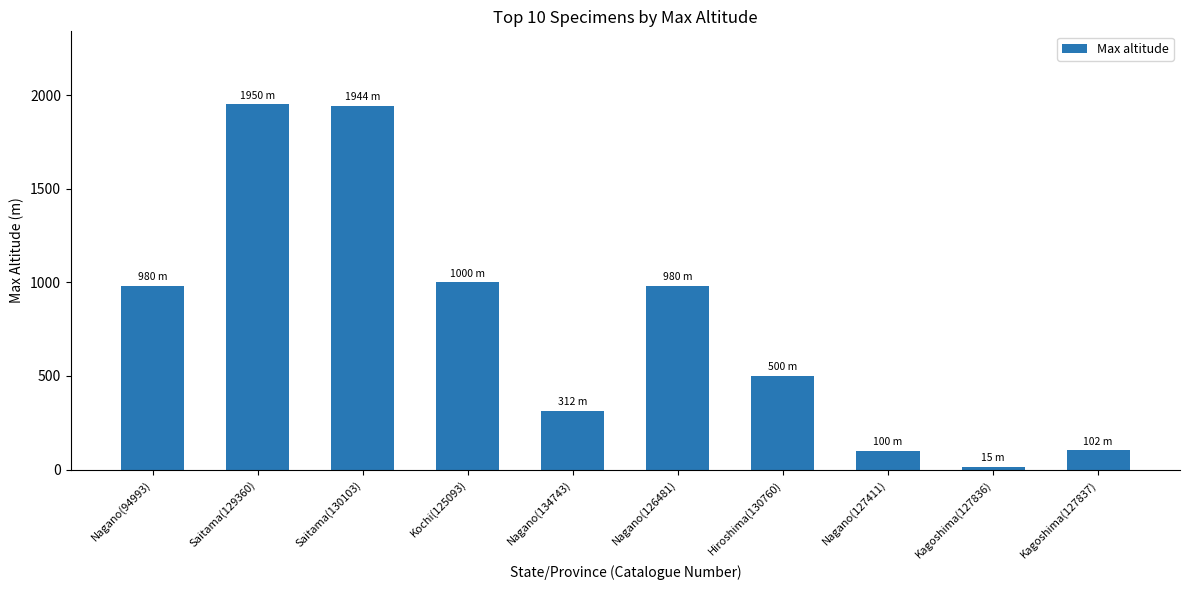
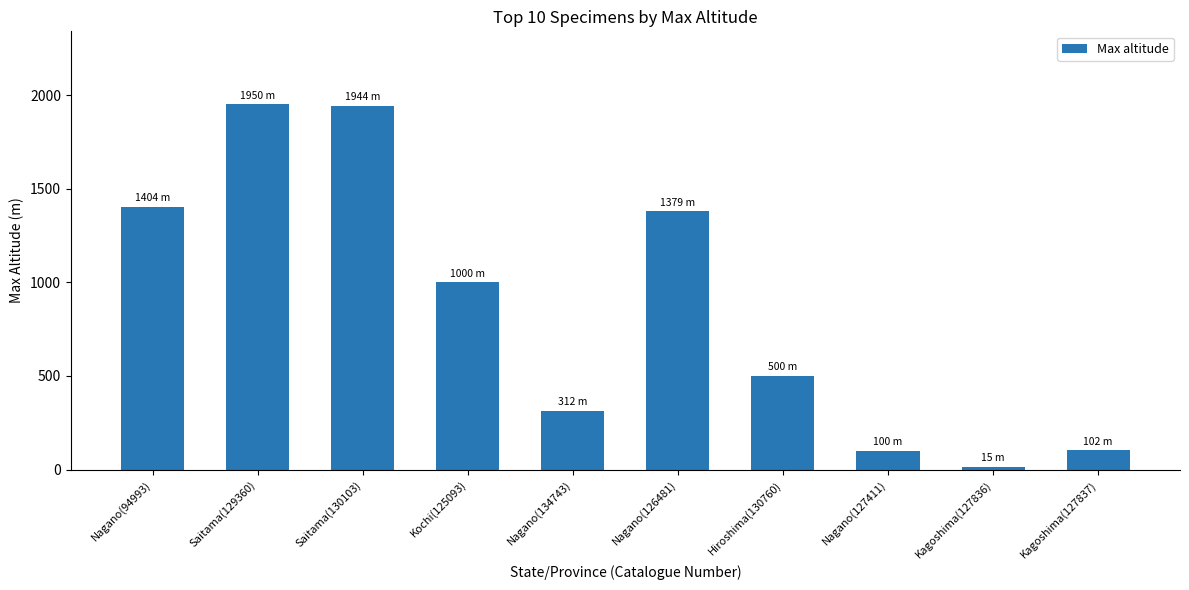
Nagano(94993): 980 -> 1404
Nagano(126481): 980 -> 1379
